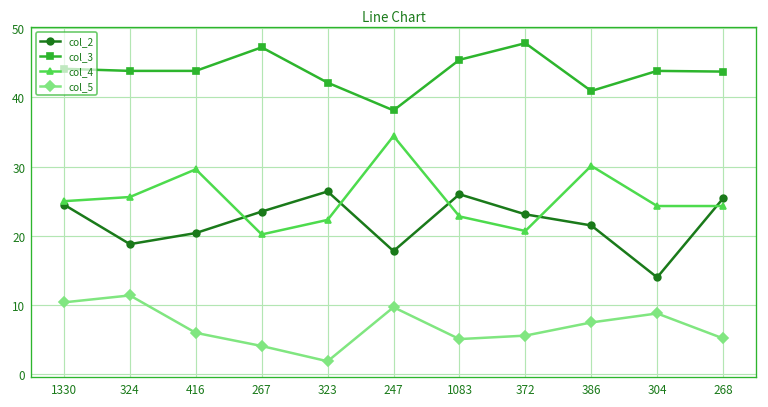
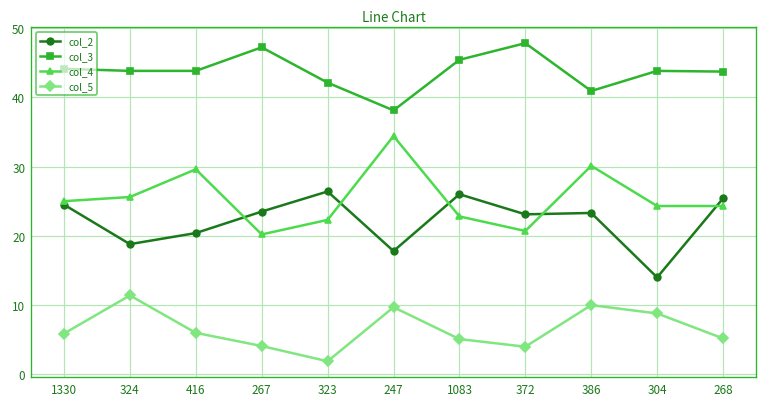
col_5, 1330: 10 -> 6
col_5, 372: 6 -> 4
col_2, 386: 22 -> 23
col_5, 386: 8 -> 10
